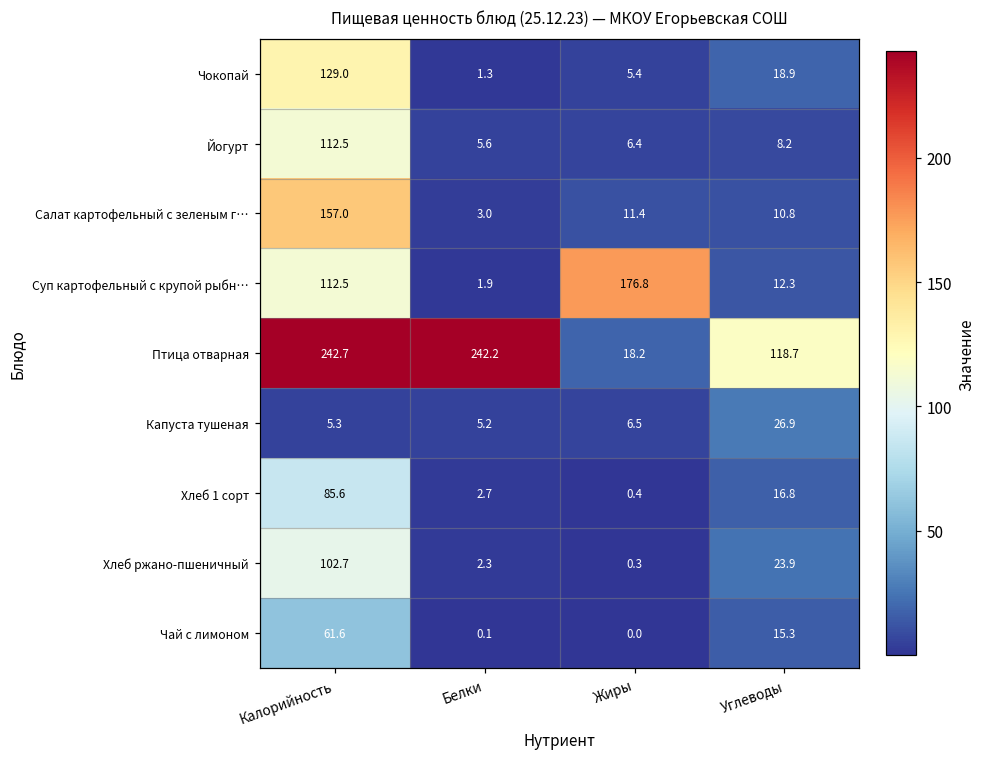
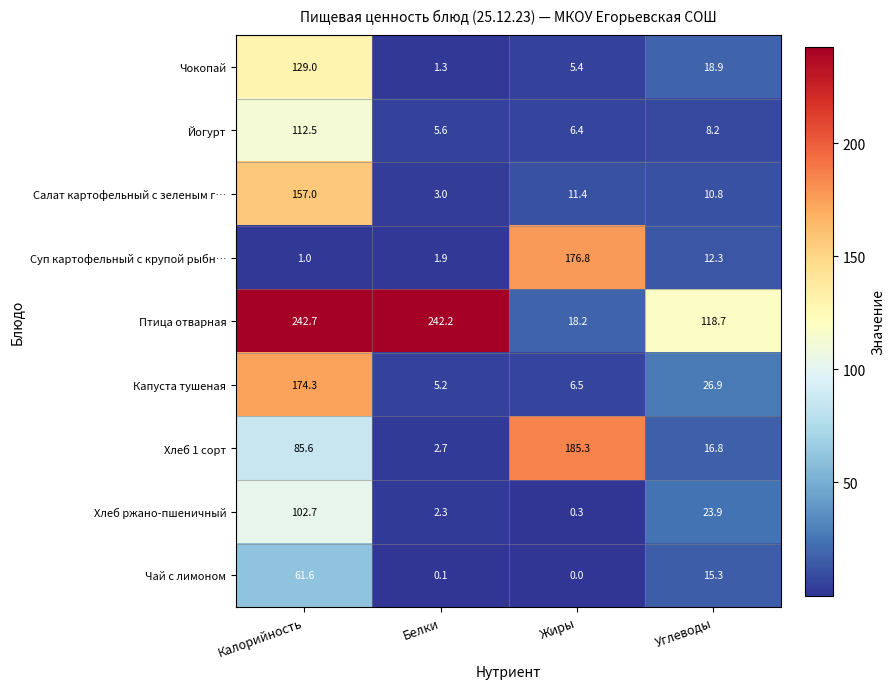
Суп картофельный с крупой рыбн…, Калорийность: 112.5 -> 1.0
Капуста тушеная, Калорийность: 5.3 -> 174.3
Хлеб 1 сорт, Жиры: 0.4 -> 185.3
